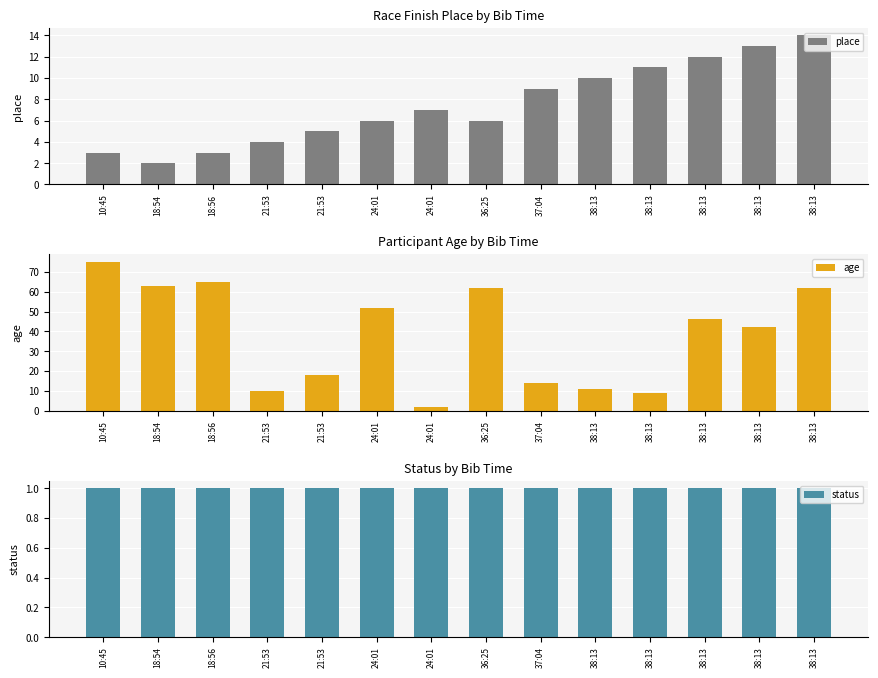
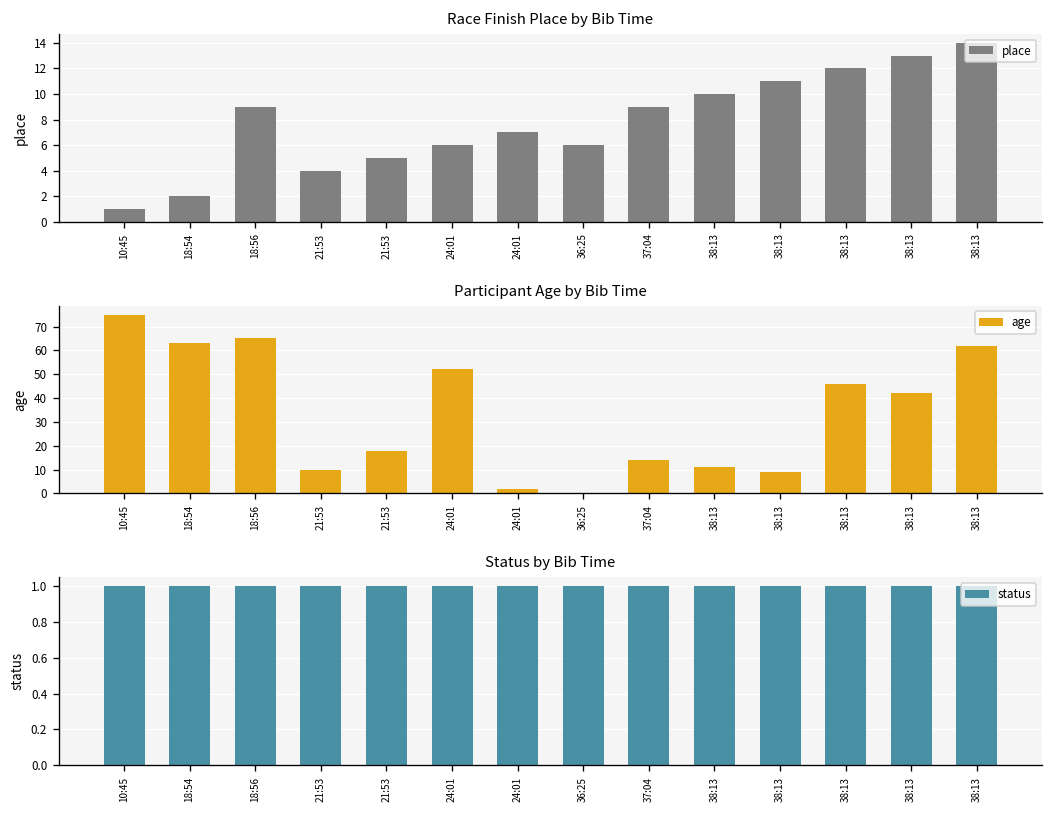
Race Finish Place by Bib Time, 10:45: 3 -> 1
Race Finish Place by Bib Time, 18:56: 3 -> 9
Participant Age by Bib Time, 36:25: 62 -> 0
